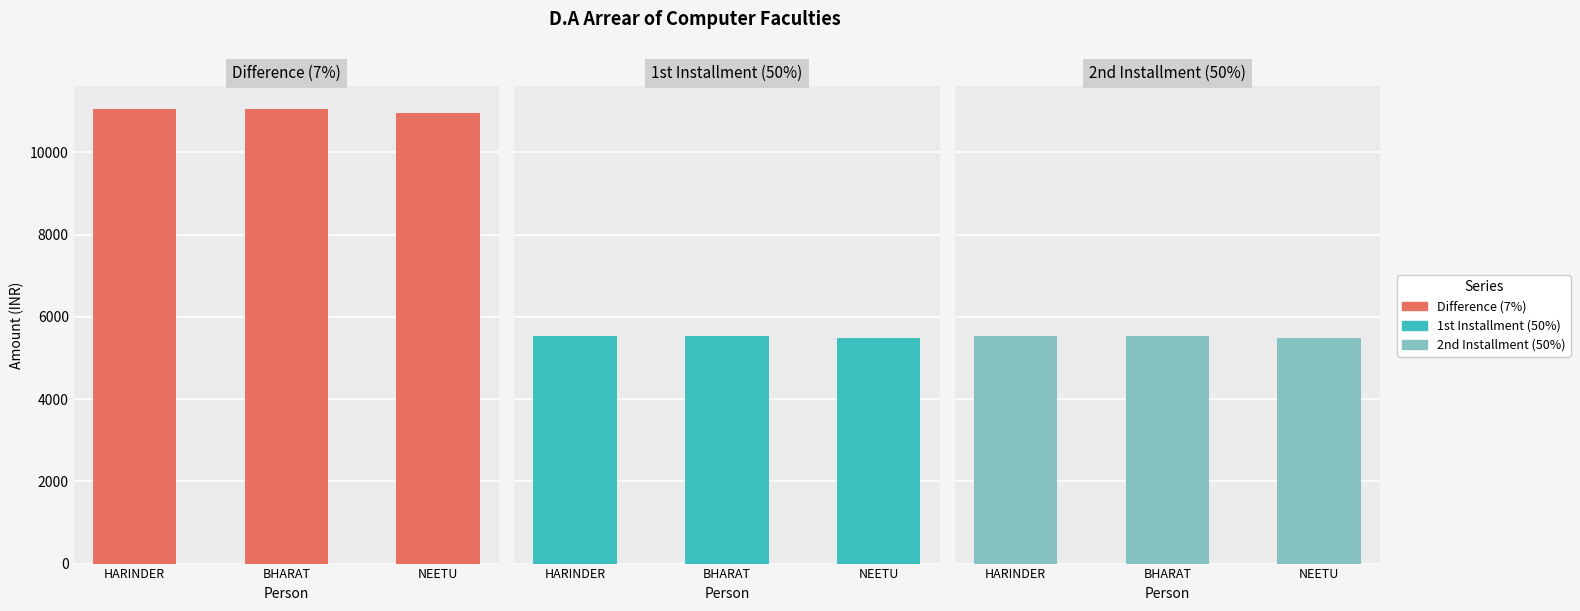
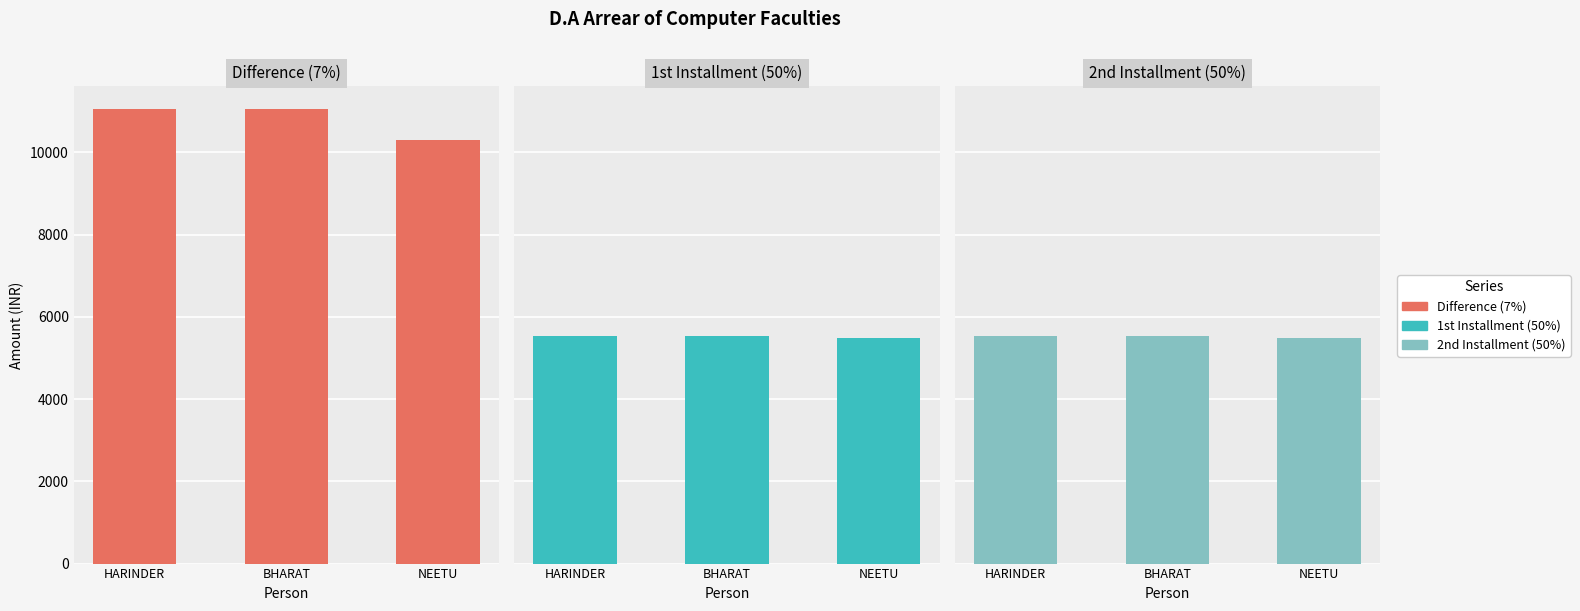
Difference (7%), NEETU: 11000 -> 10300
